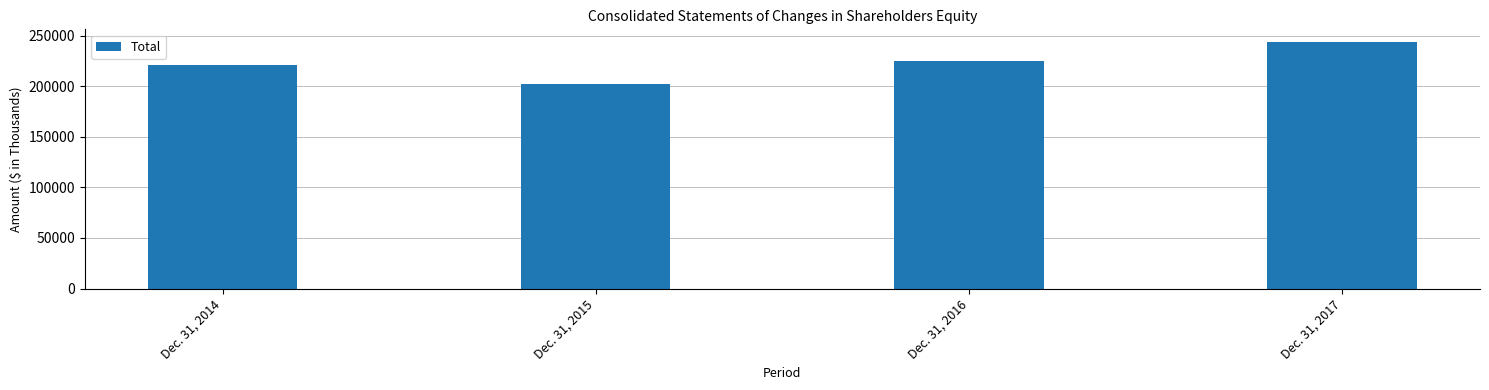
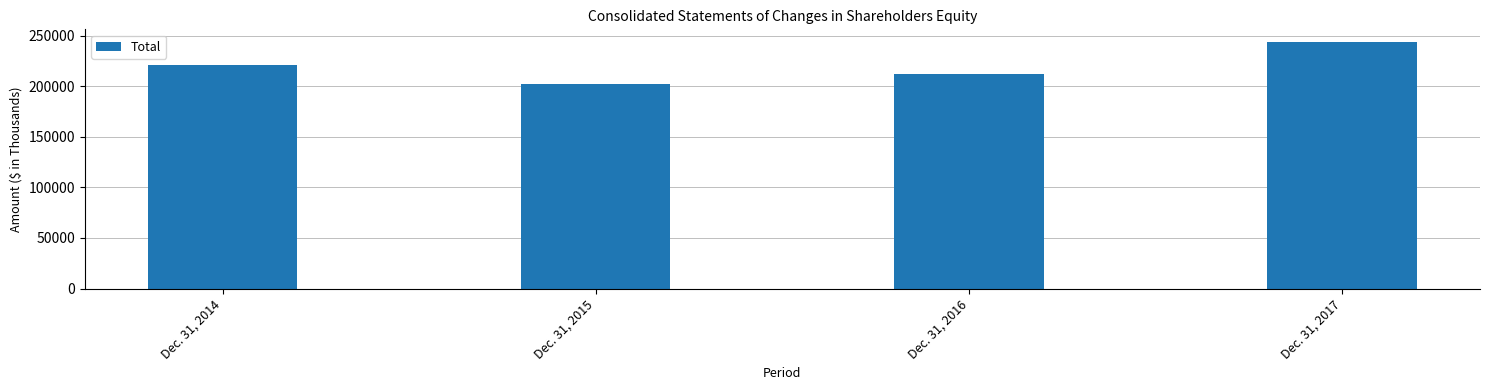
Dec. 31, 2016: 225000 -> 212000
